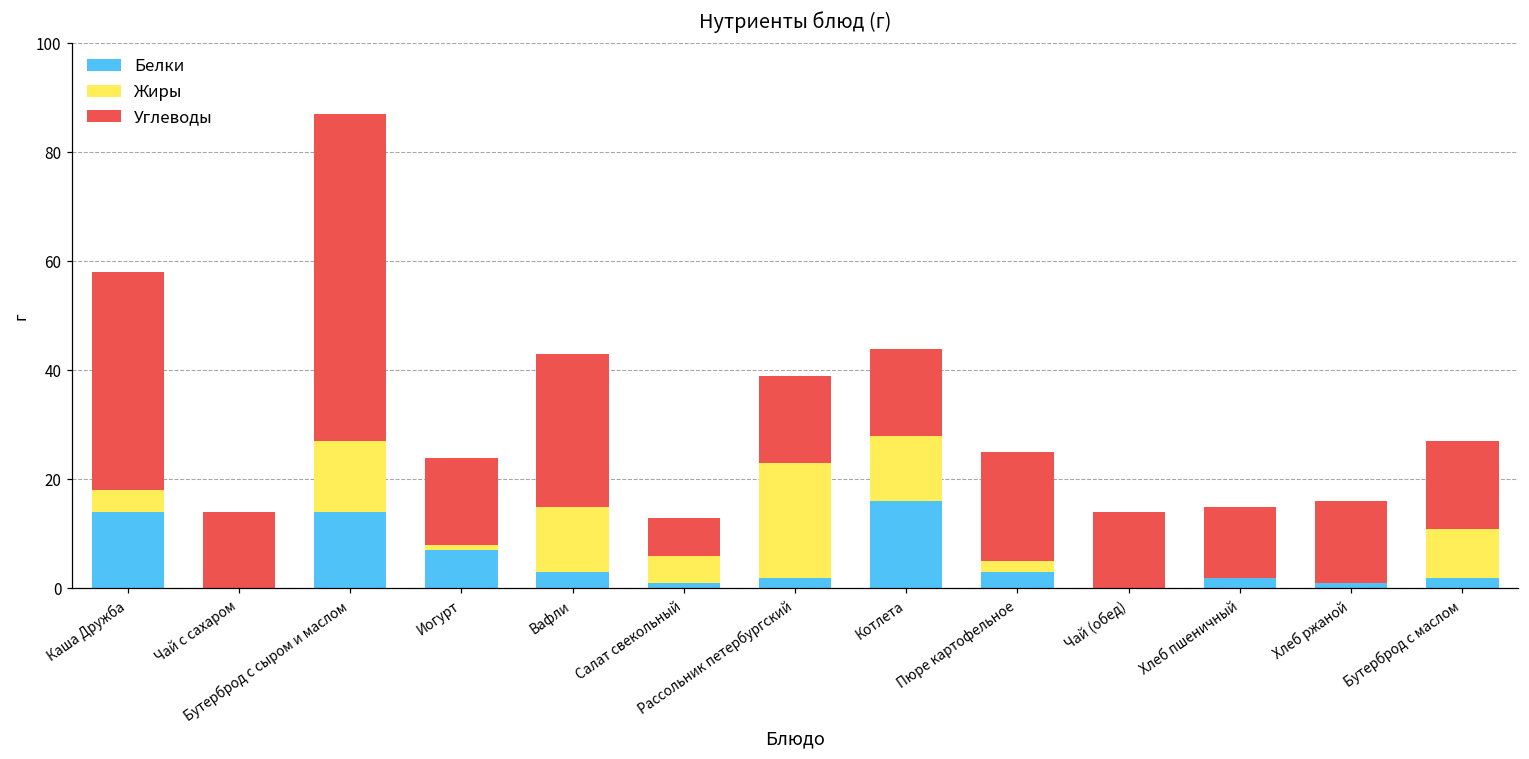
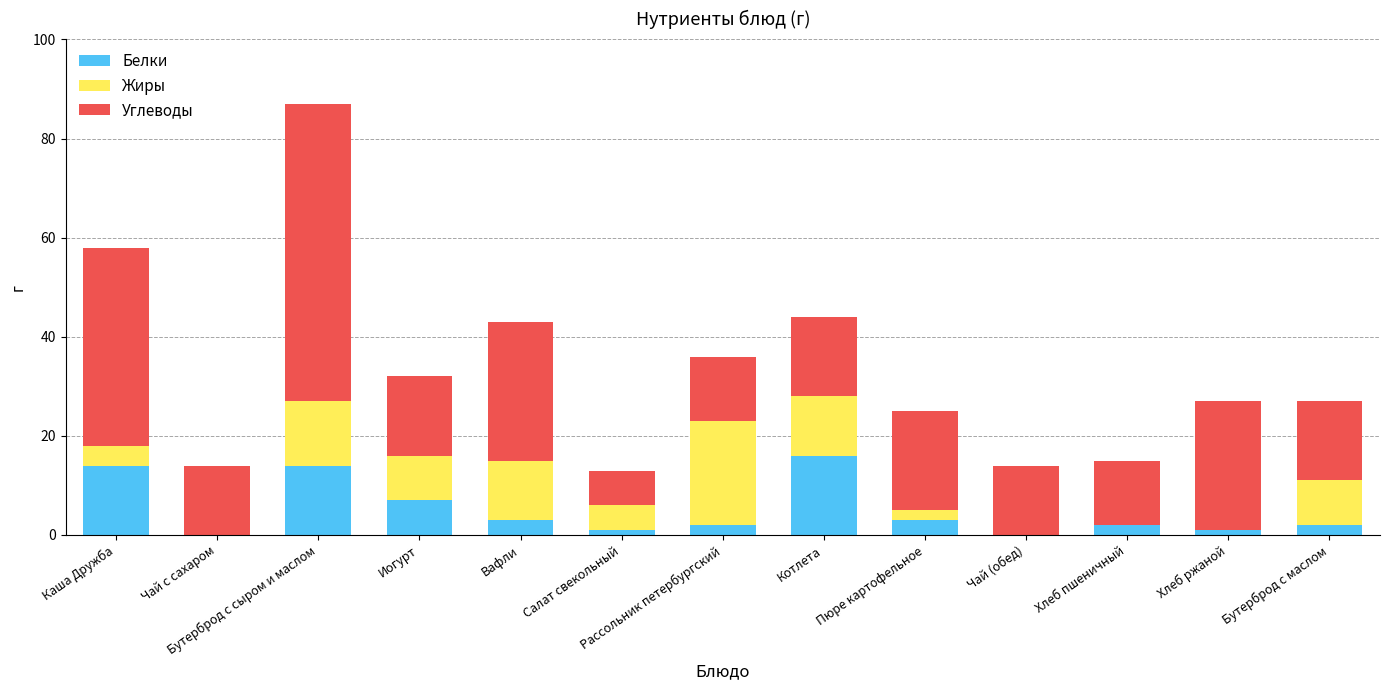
Жиры, Иогурт: 1 -> 9
Углеводы, Рассольник петербургский: 16 -> 13
Углеводы, Хлеб ржаной: 15 -> 26
